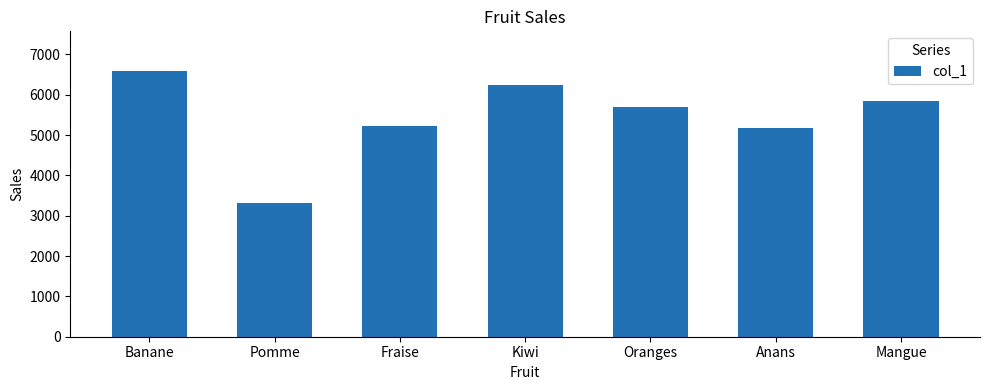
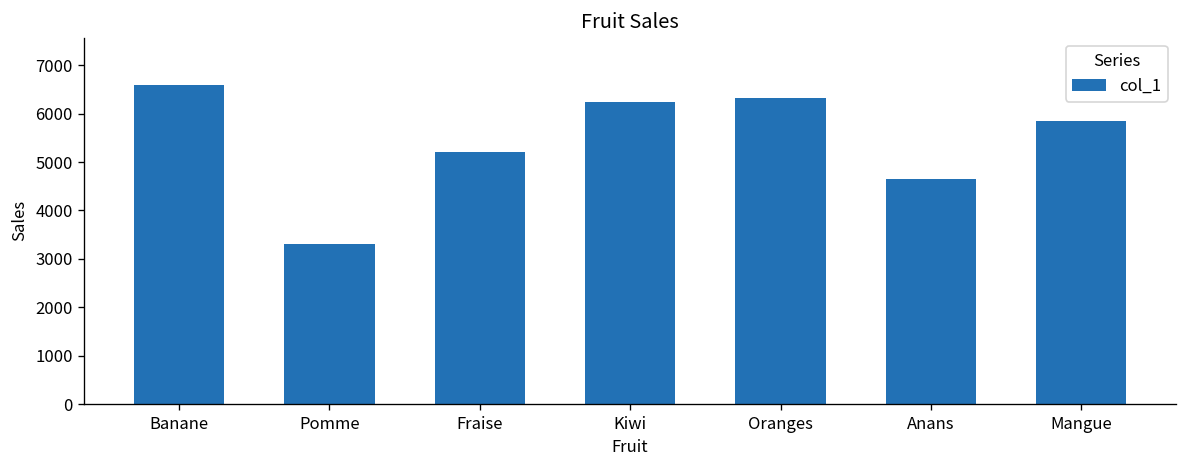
Oranges: 5700 -> 6300
Anans: 5200 -> 4600
